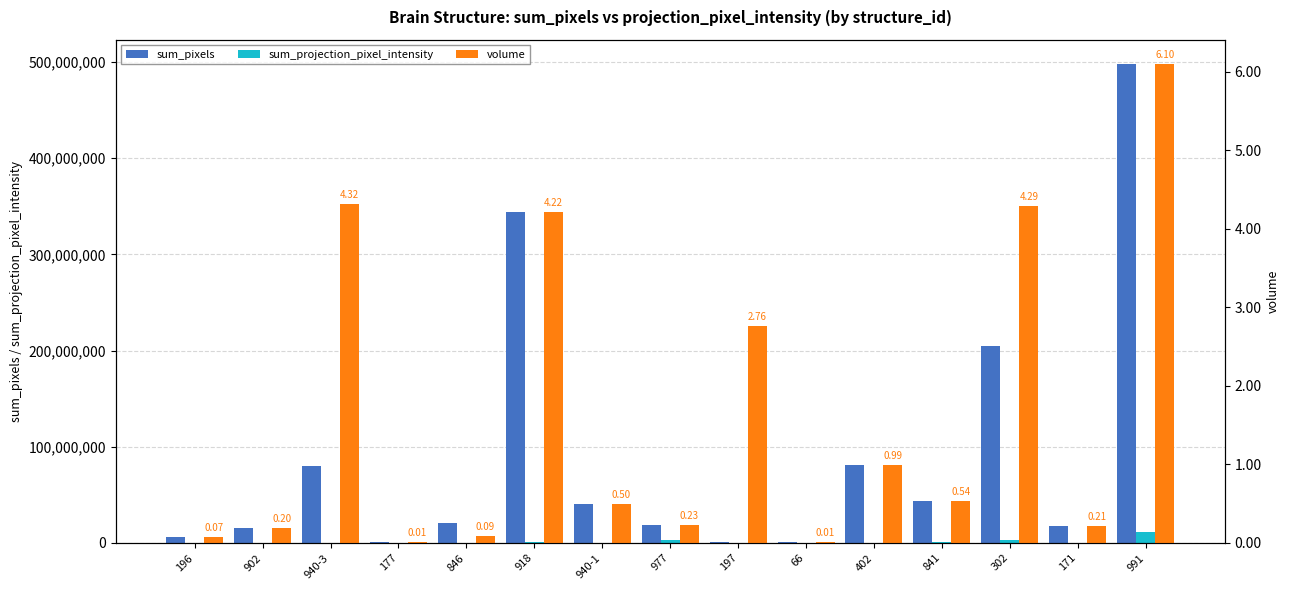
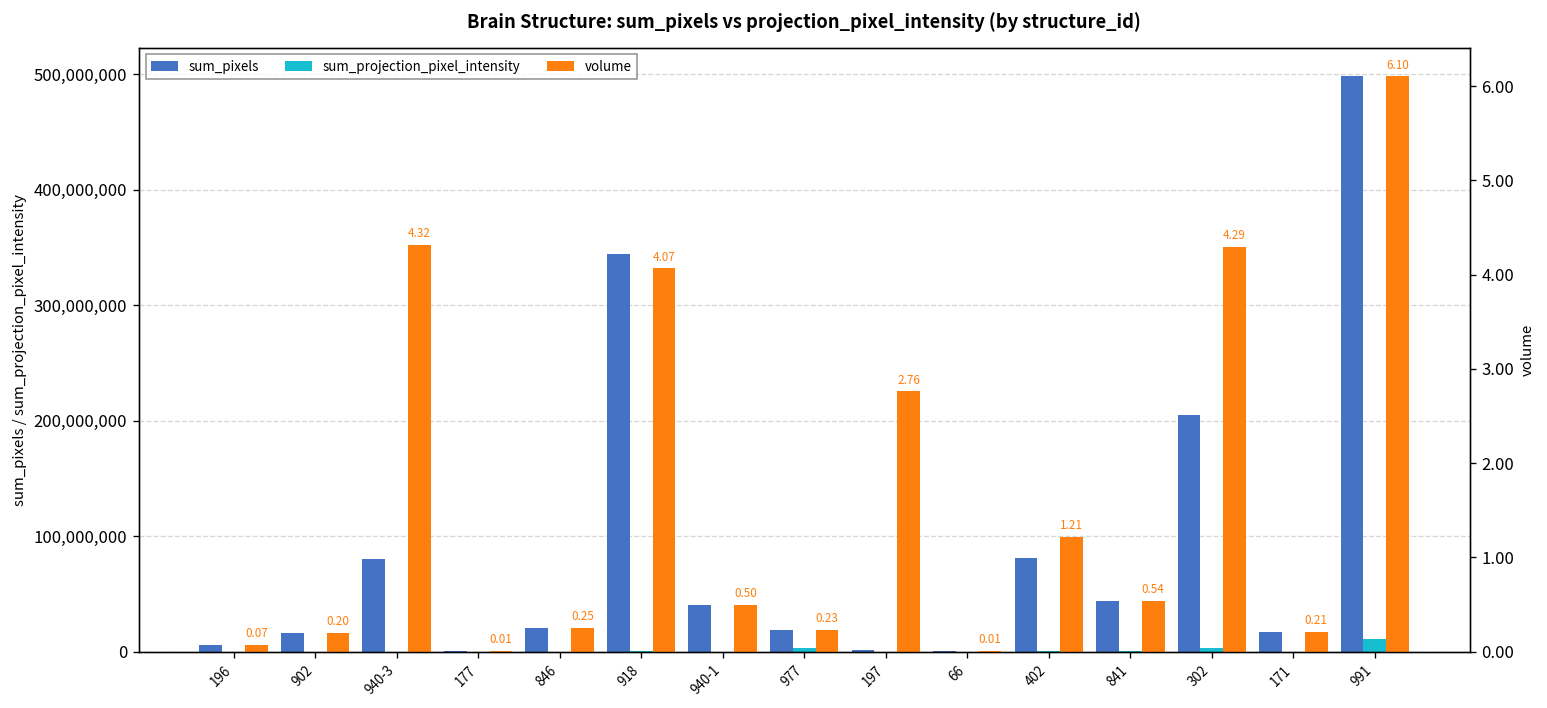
volume, 846: 0.09 -> 0.25
volume, 918: 4.22 -> 4.07
volume, 402: 0.99 -> 1.21
